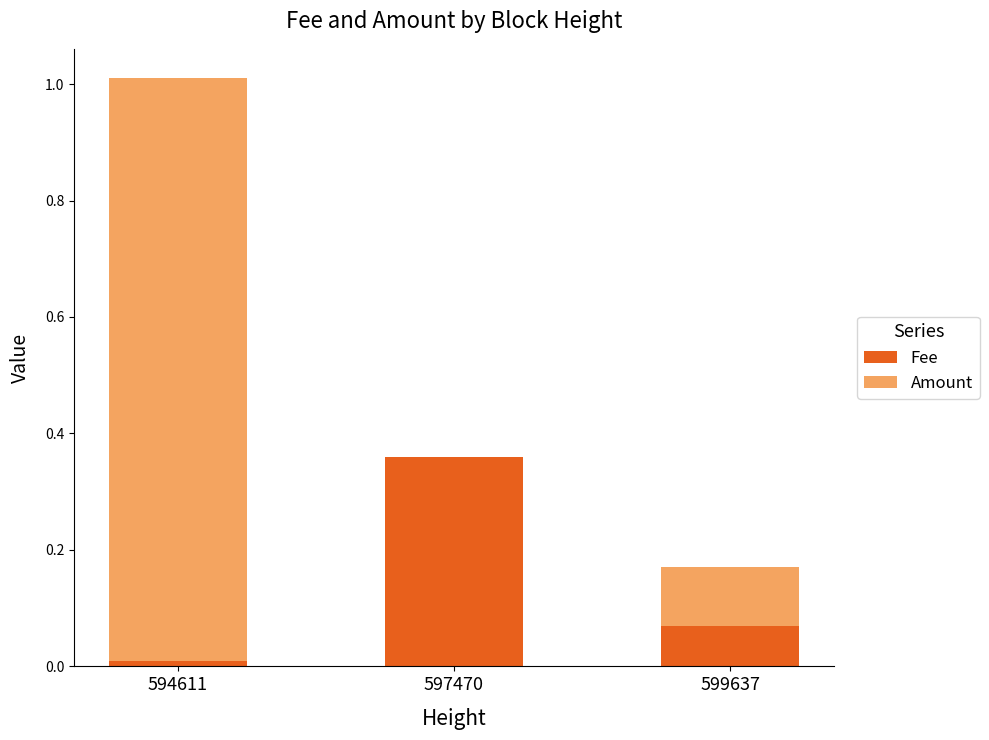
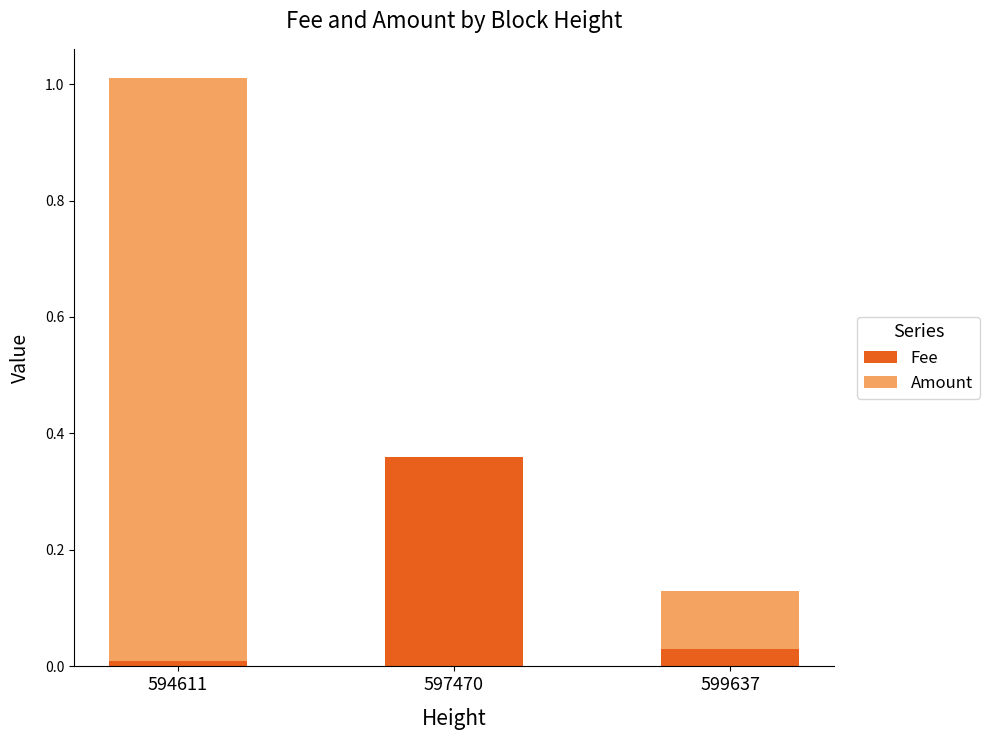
Fee, 599637: 0.07 -> 0.03
